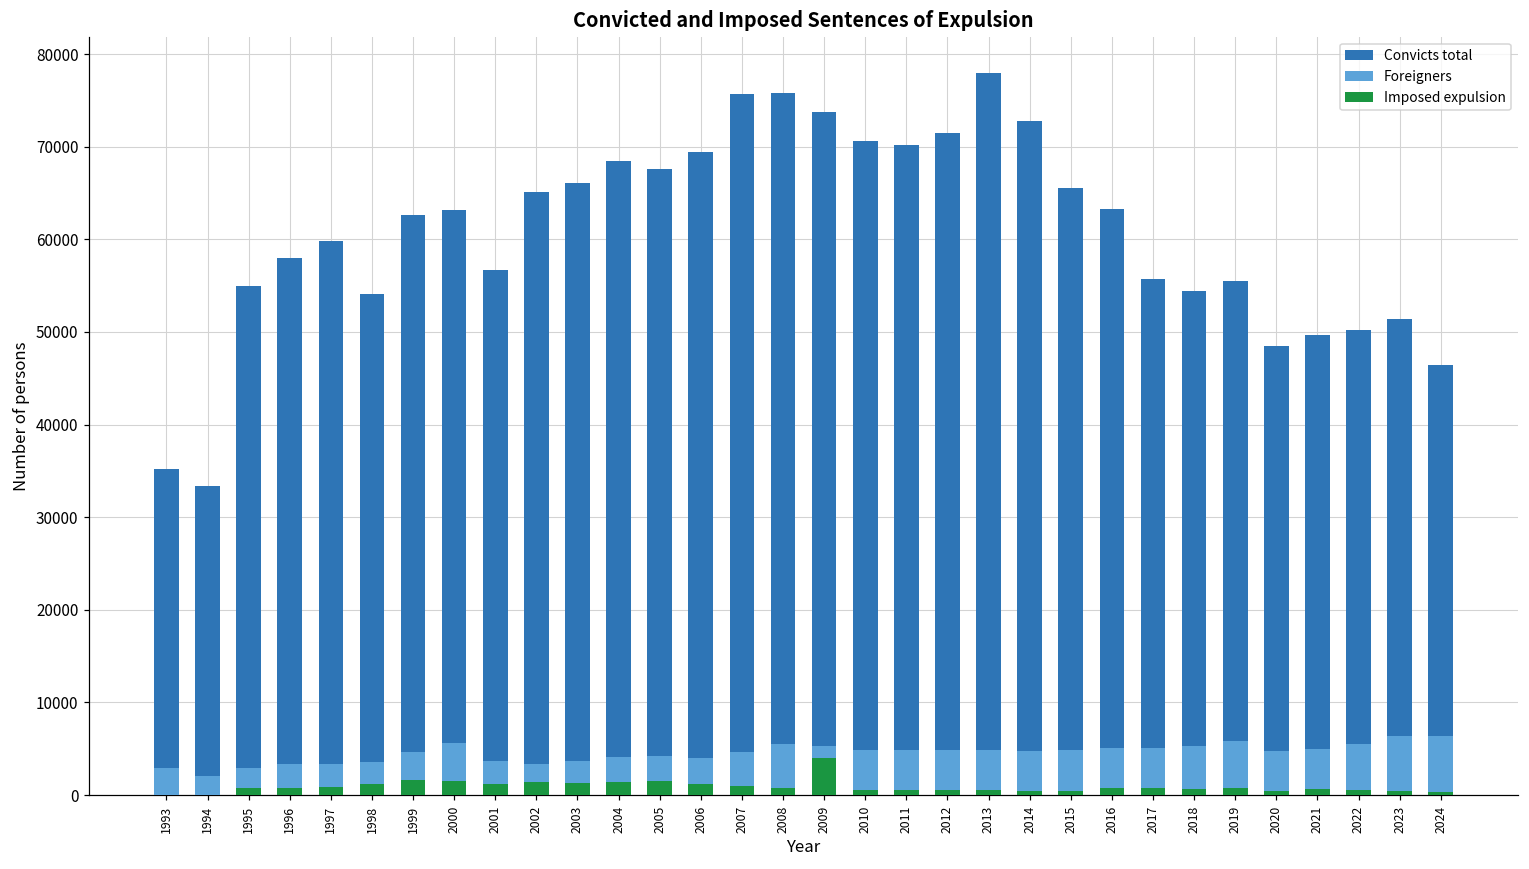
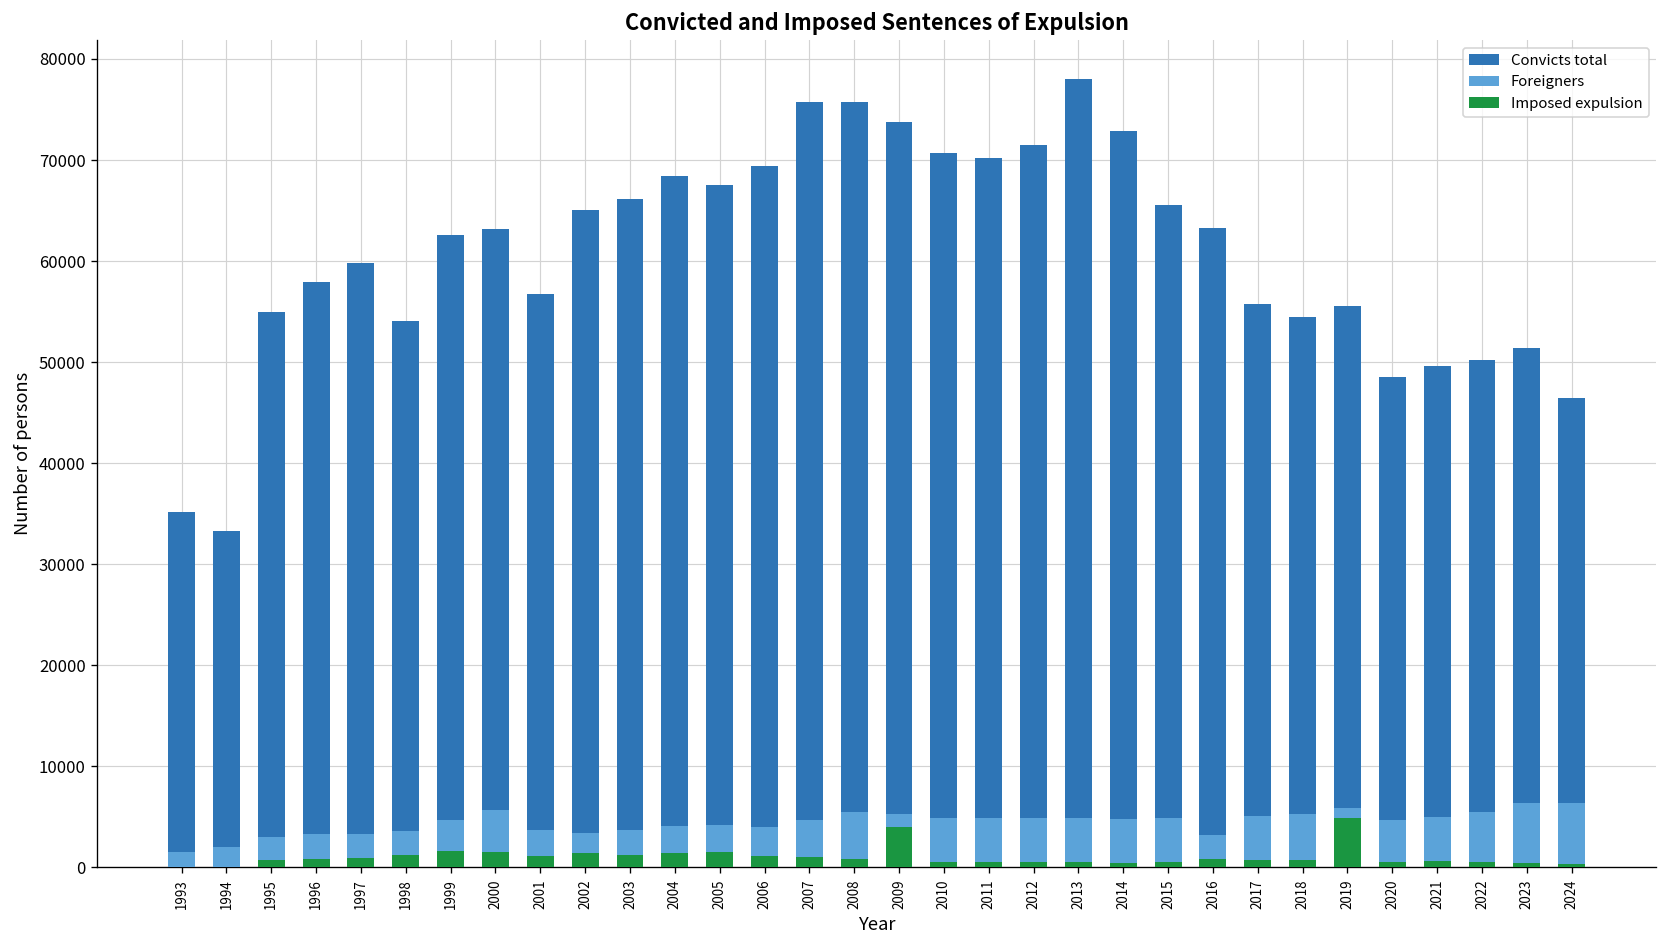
Foreigners, 1993: 3000 -> 2000
Foreigners, 2016: 5000 -> 3000
Imposed expulsion, 2019: 1000 -> 5000
